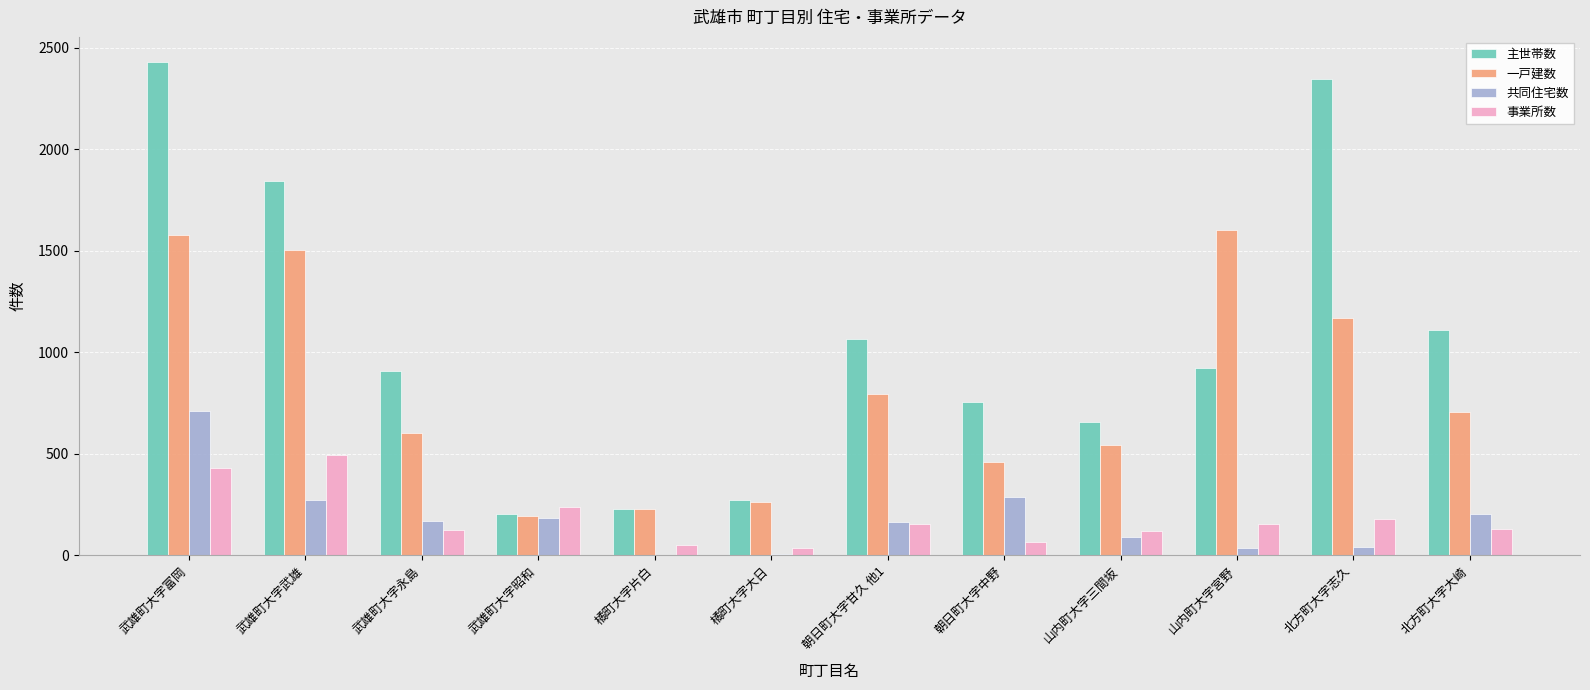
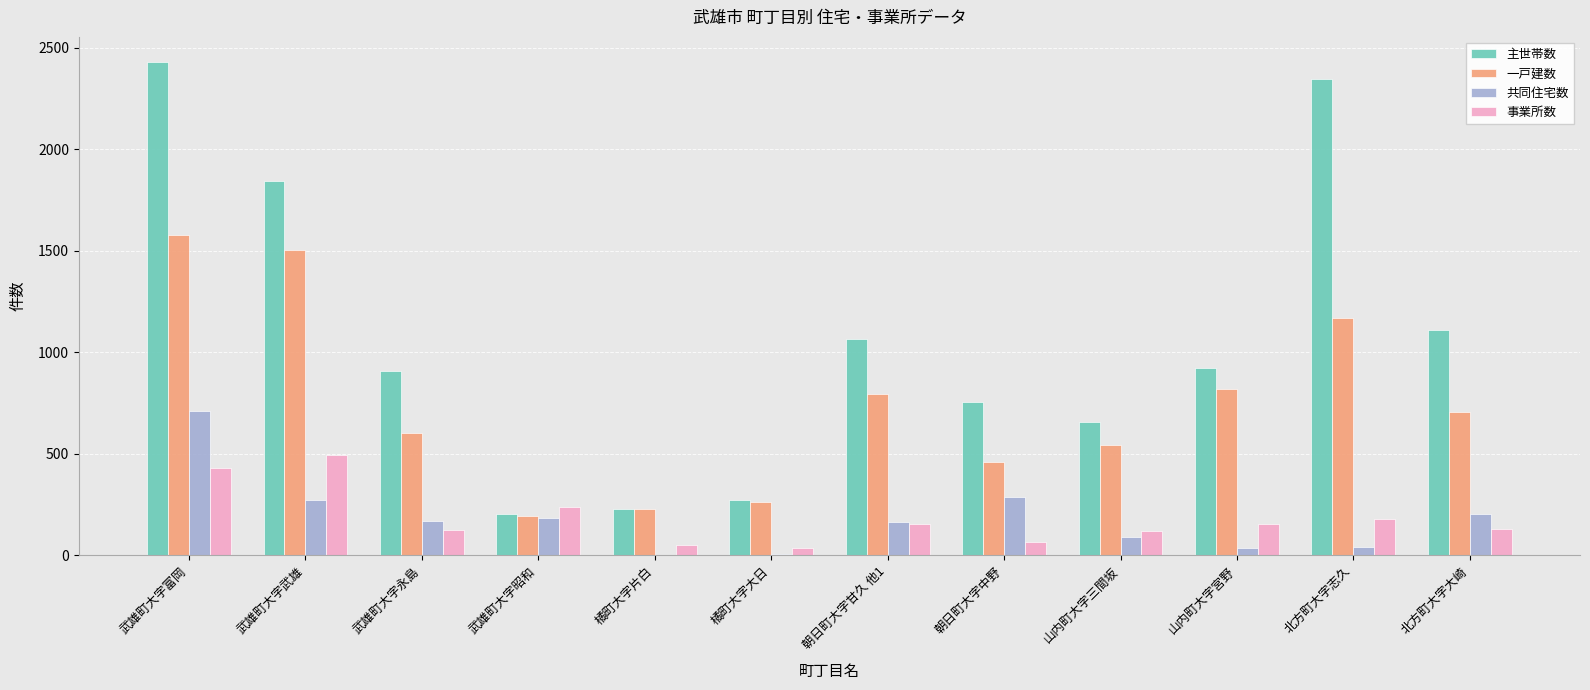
一戸建数, 山内町大字宮野: 1600 -> 820
